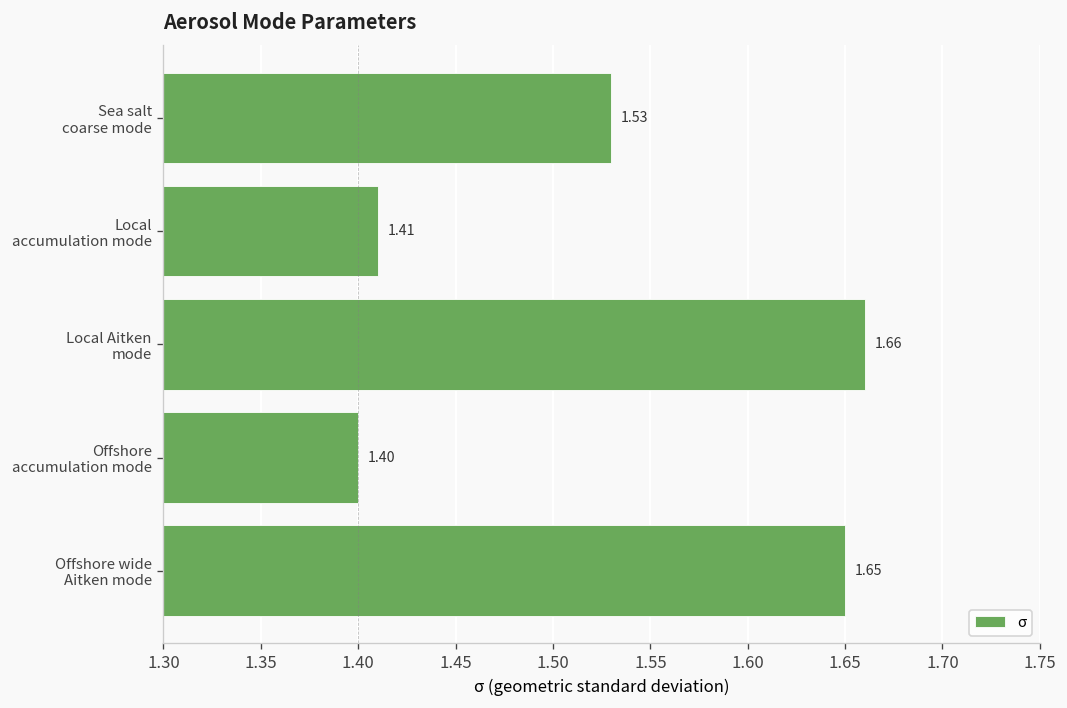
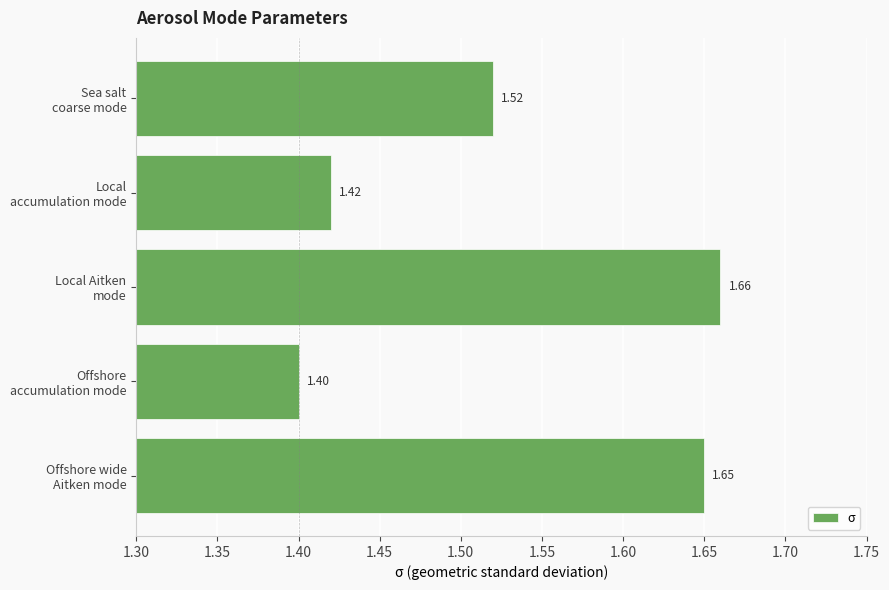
Sea salt coarse mode: 1.53 -> 1.52
Local accumulation mode: 1.41 -> 1.42
